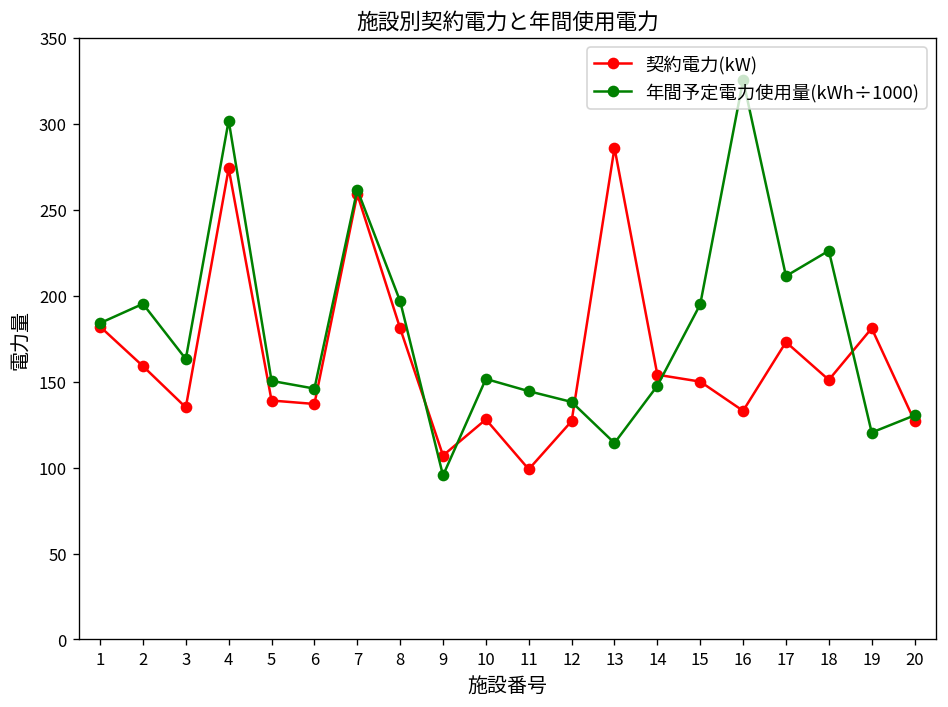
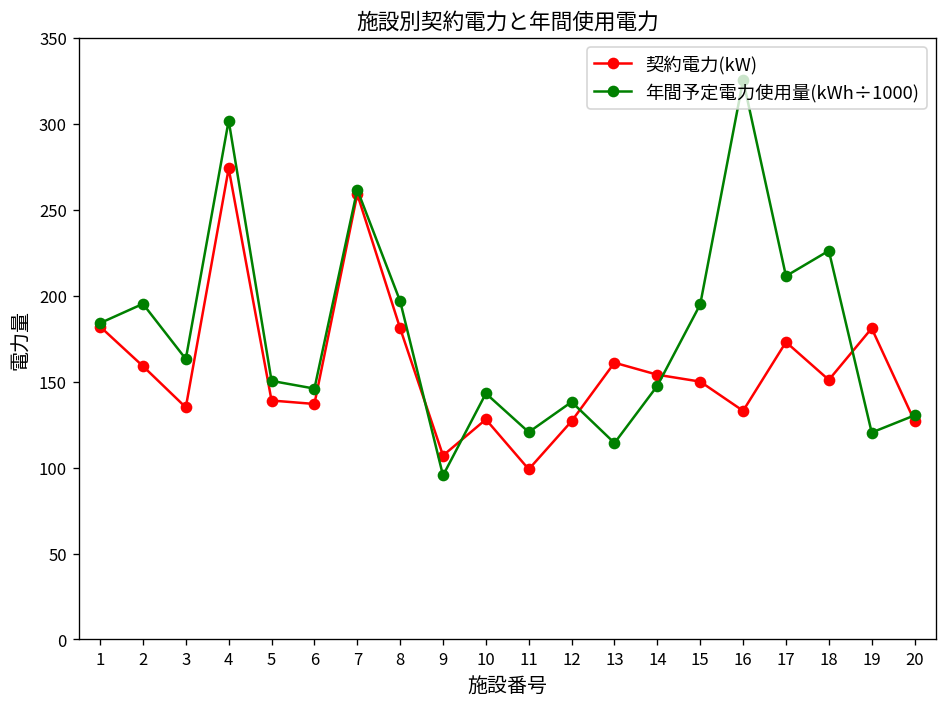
年間予定電力使用量(kWh÷1000), 10: 152 -> 143
年間予定電力使用量(kWh÷1000), 11: 144 -> 121
契約電力(kW), 13: 286 -> 161
